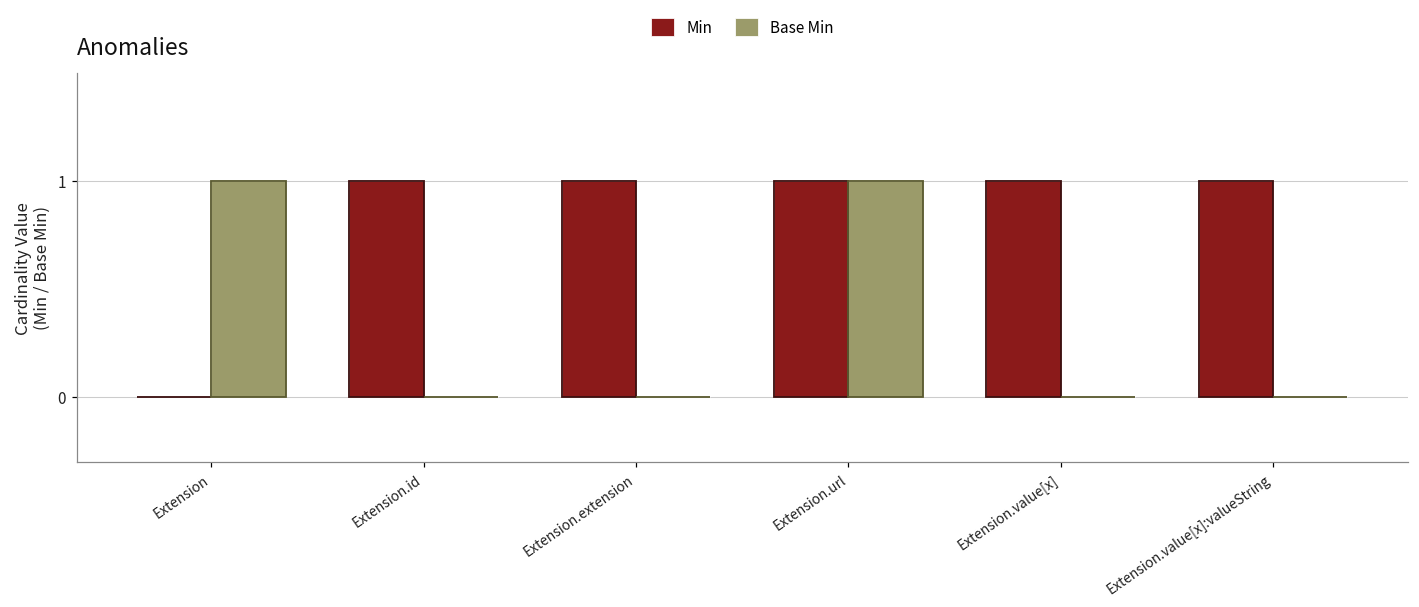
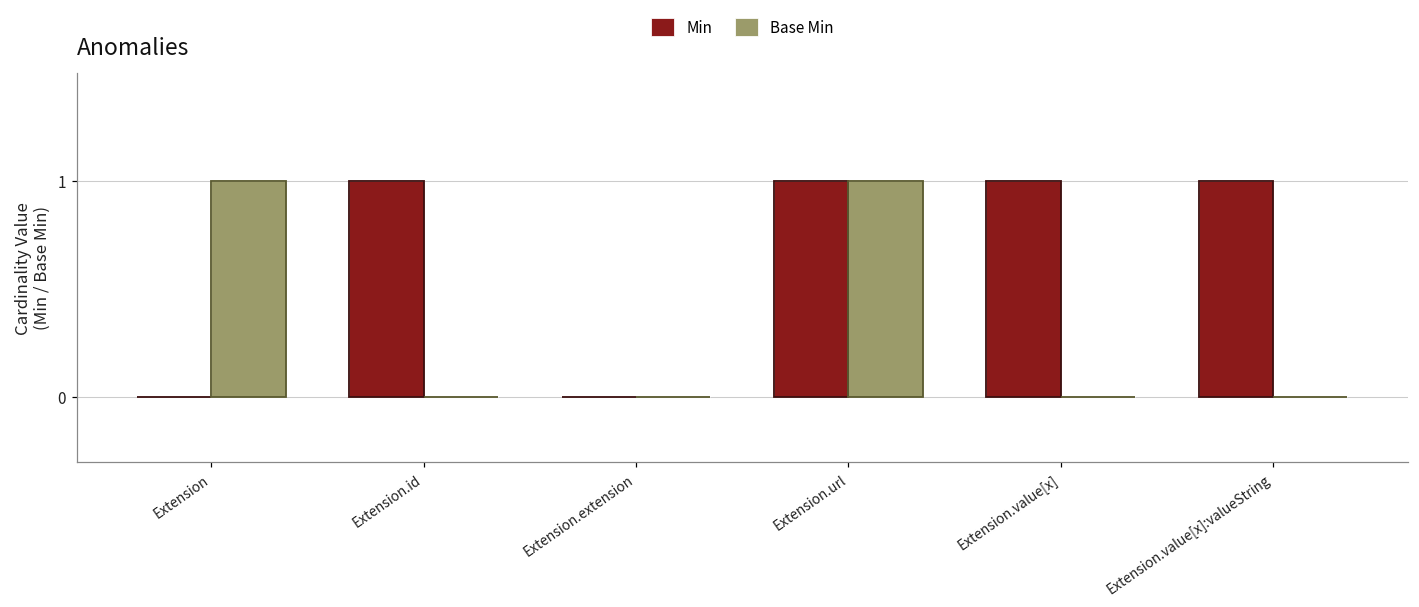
Min, Extension.extension: 1 -> 0
